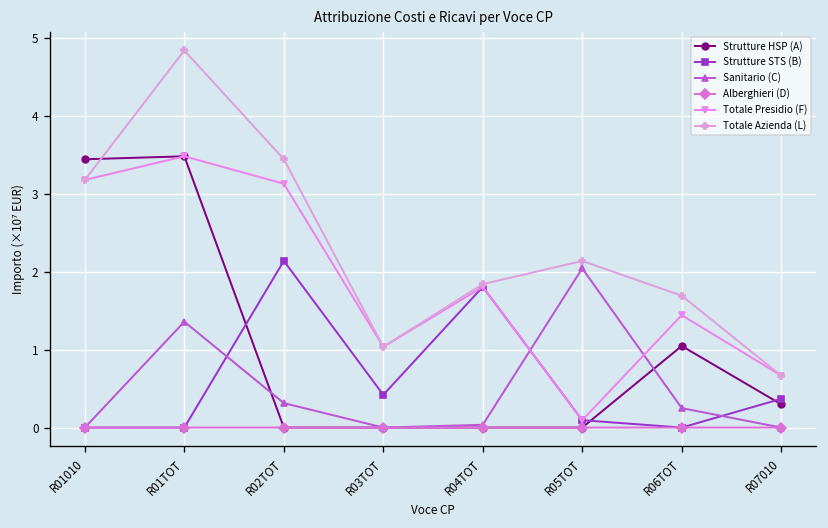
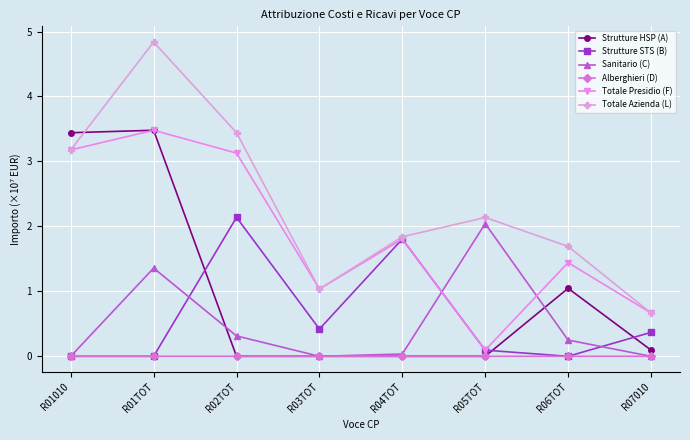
Strutture HSP (A), R07010: 0.3 -> 0.1
